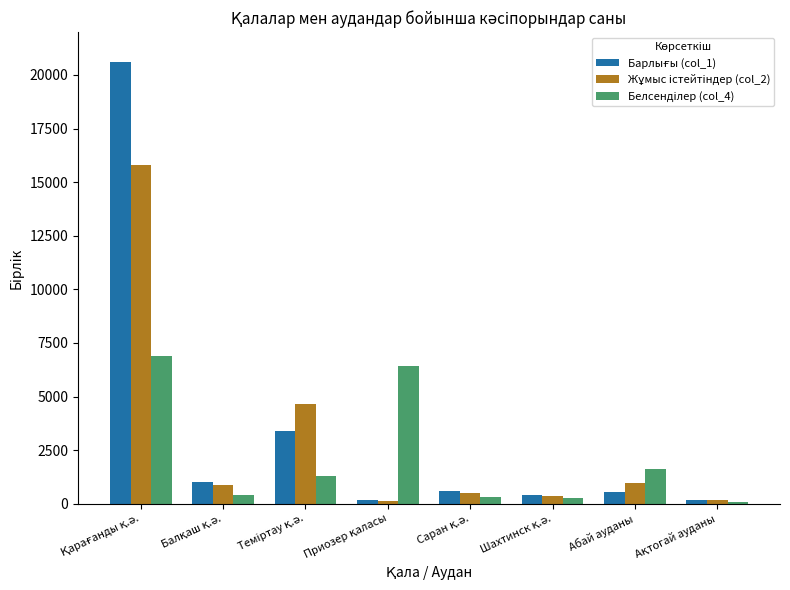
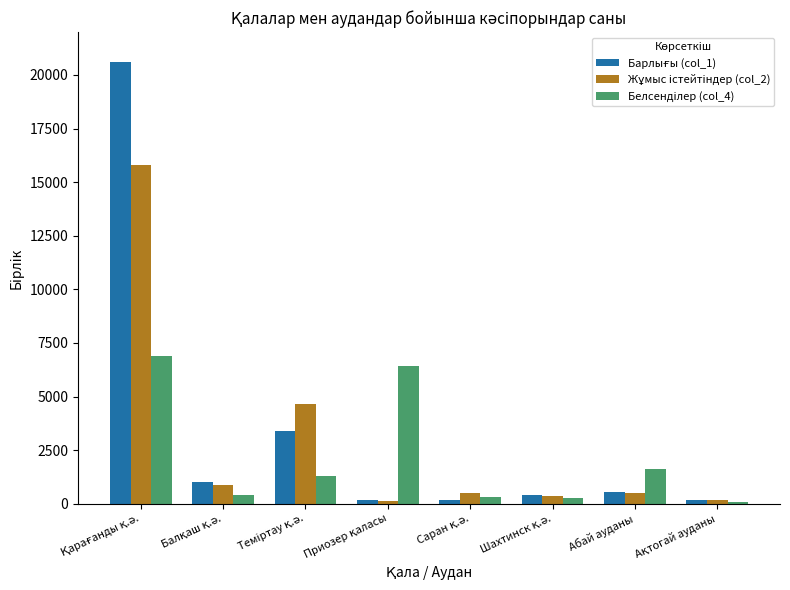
Барлығы (col_1), Саран қ.ә.: 600 -> 200
Жұмыс істейтіндер (col_2), Абай ауданы: 1000 -> 500
